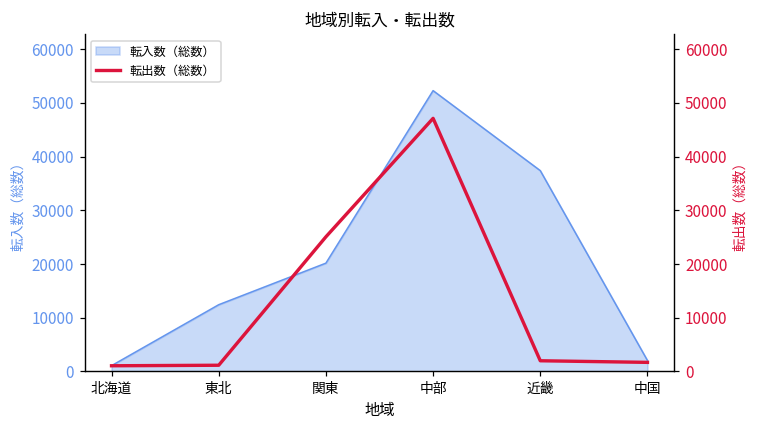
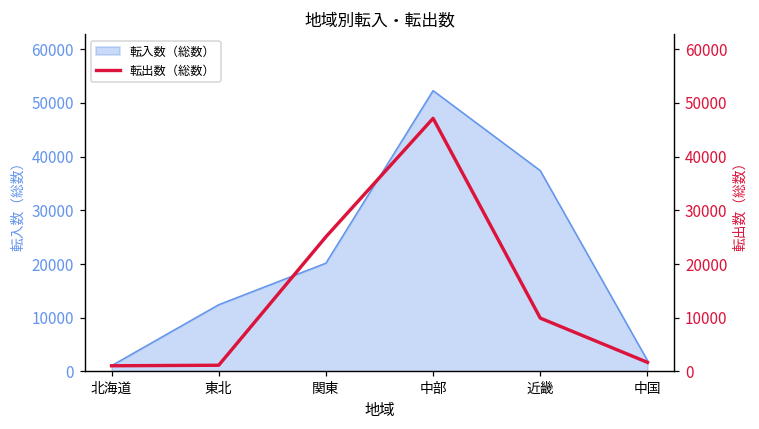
転出数（総数）, 近畿: 2000 -> 10000
